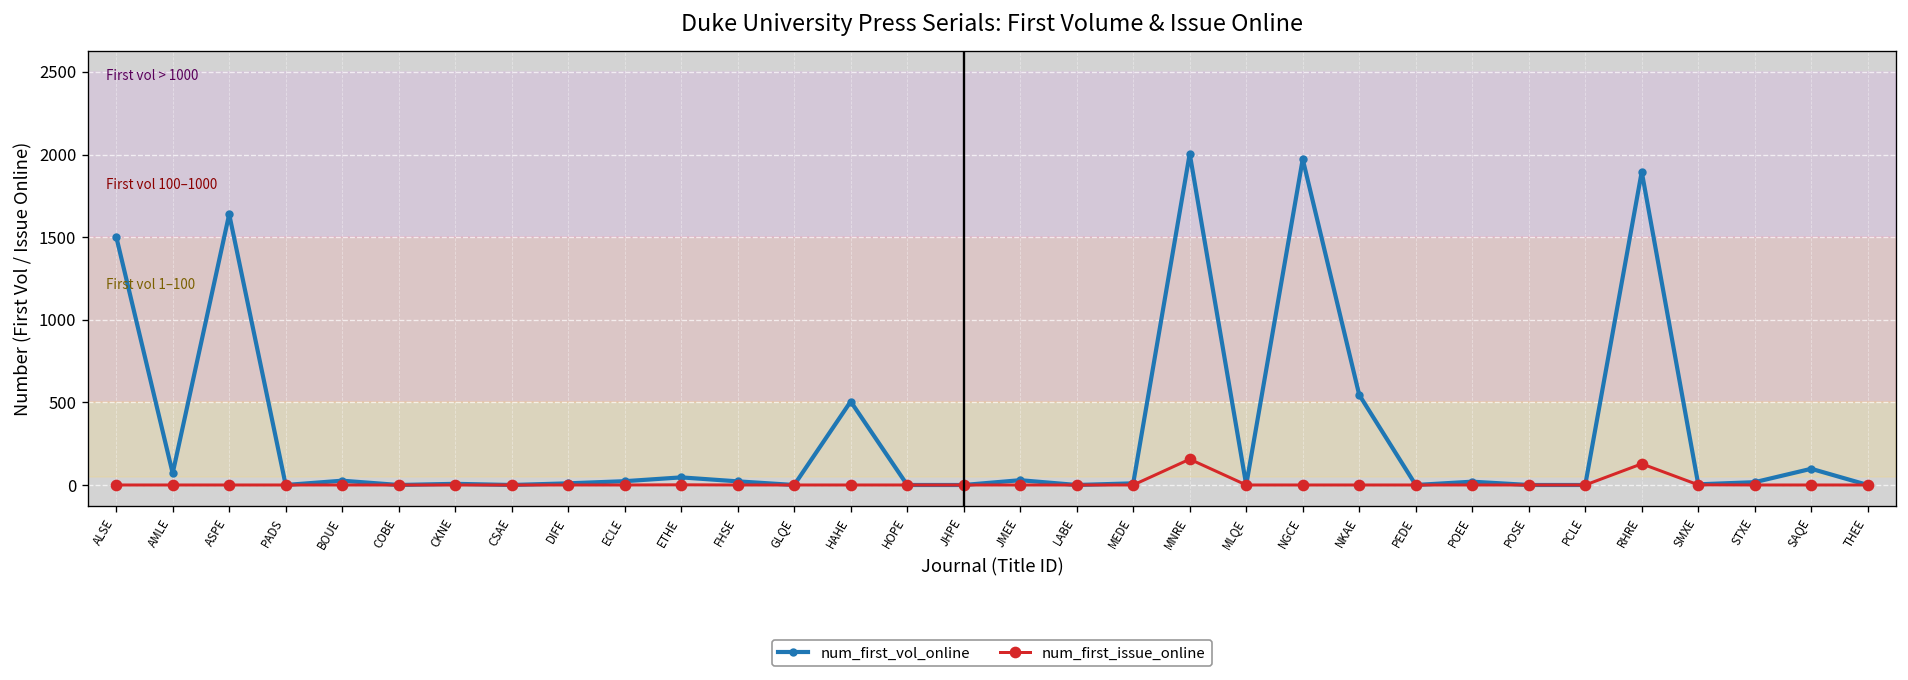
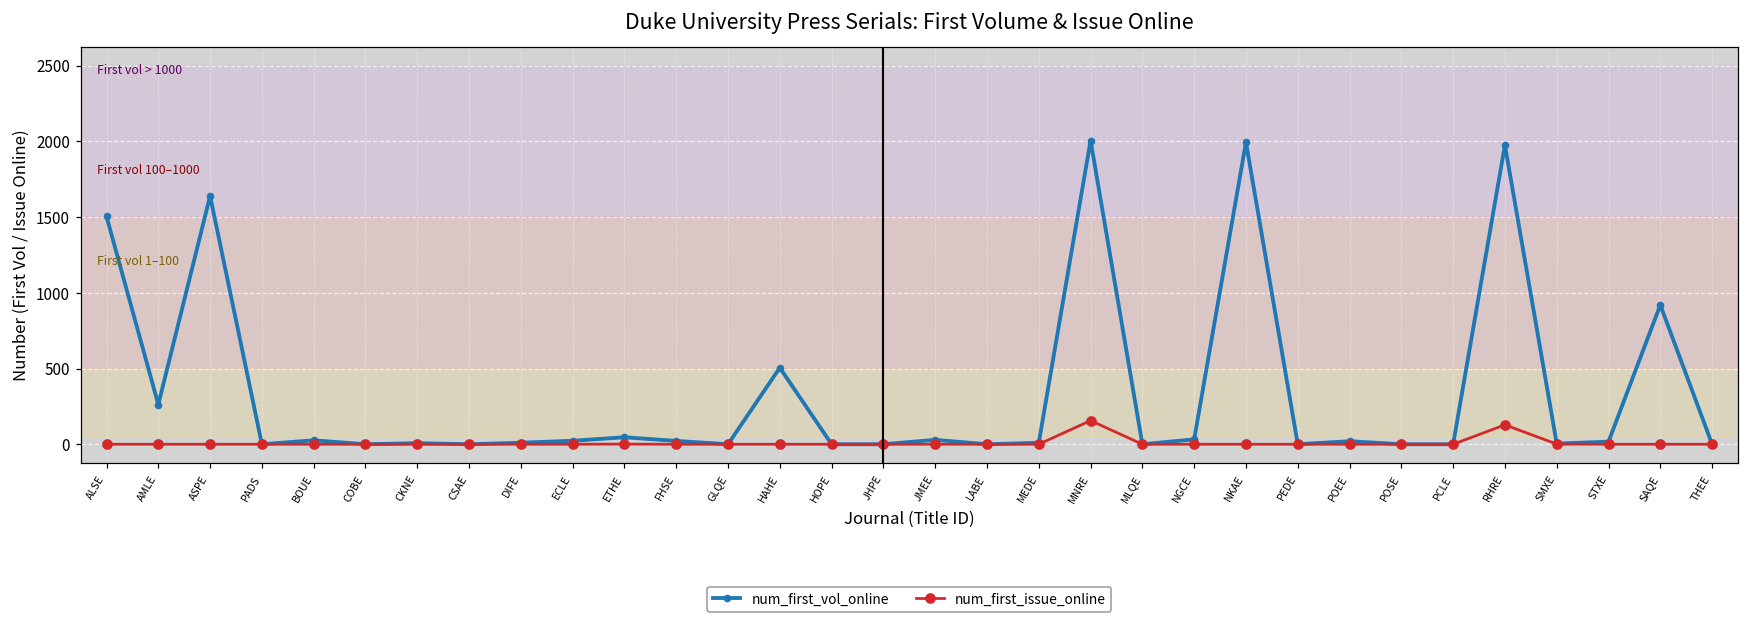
num_first_vol_online, AMLE: 70 -> 260
num_first_vol_online, NGCE: 1970 -> 30
num_first_vol_online, NKAE: 550 -> 1990
num_first_vol_online, RHRE: 1900 -> 1980
num_first_vol_online, SAQE: 100 -> 920
